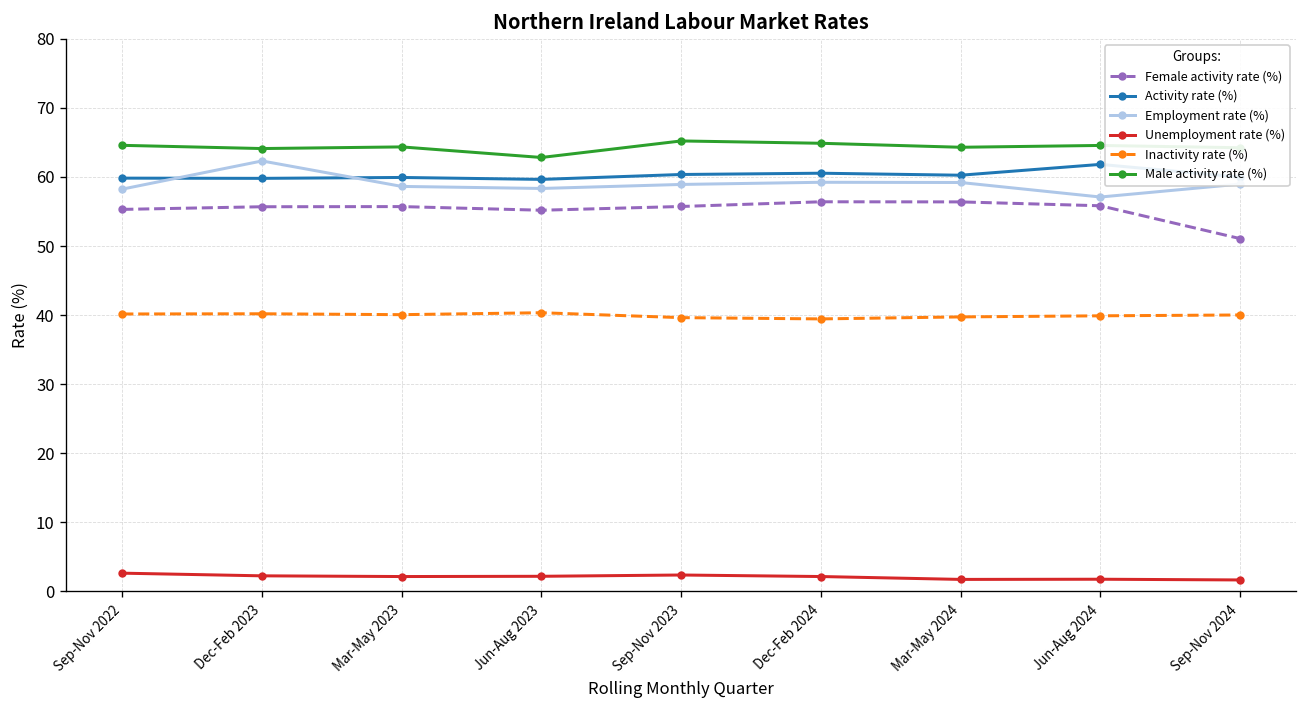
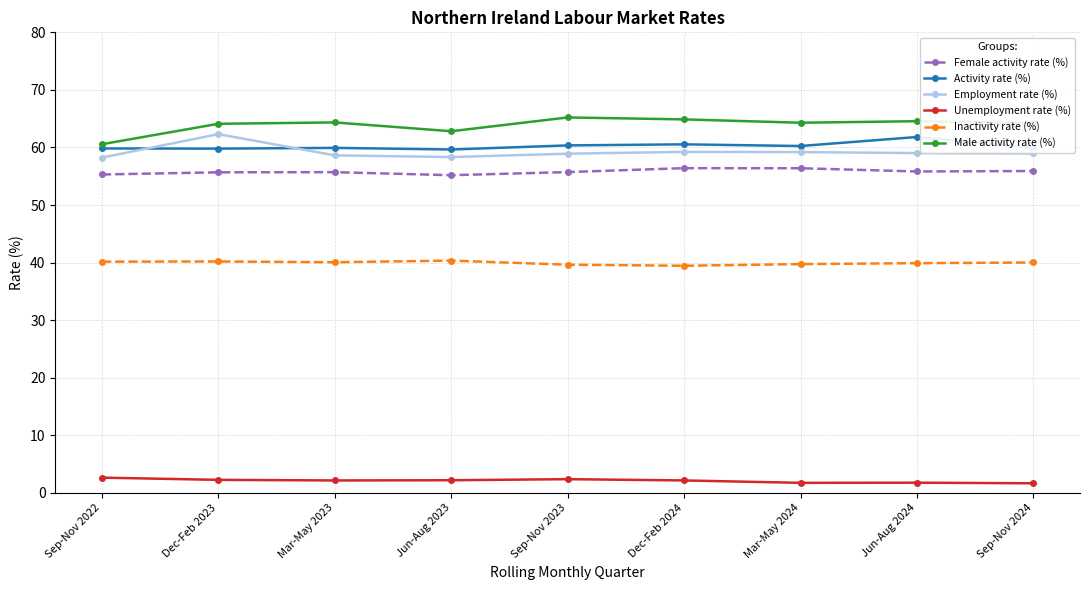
Male activity rate (%), Sep-Nov 2022: 65 -> 61
Employment rate (%), Jun-Aug 2024: 57 -> 59
Female activity rate (%), Sep-Nov 2024: 51 -> 56
